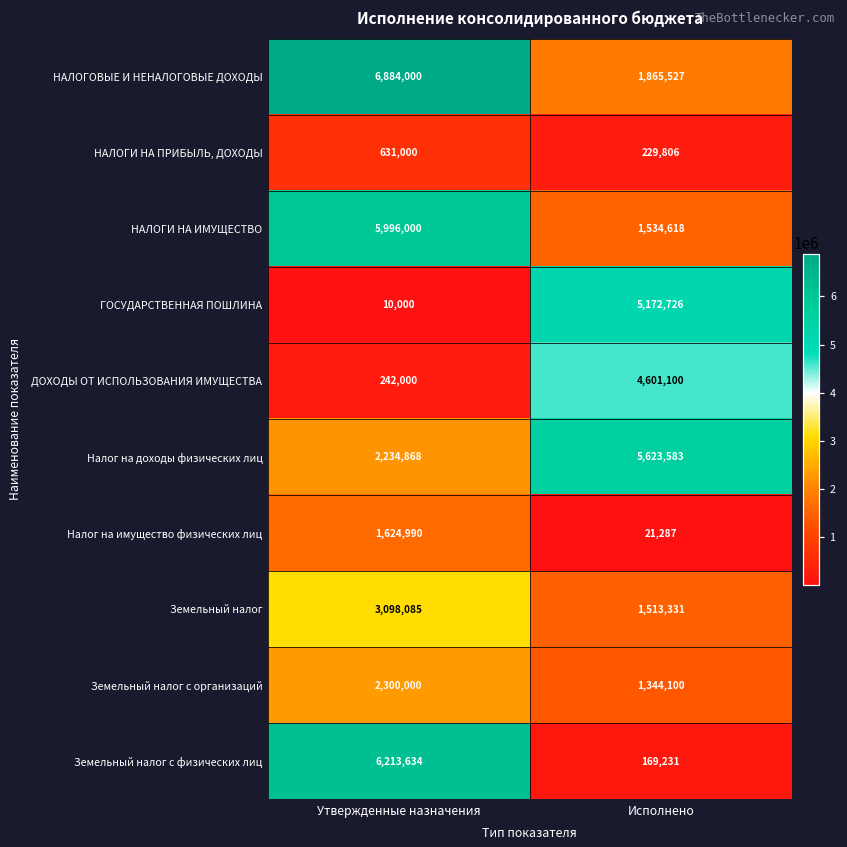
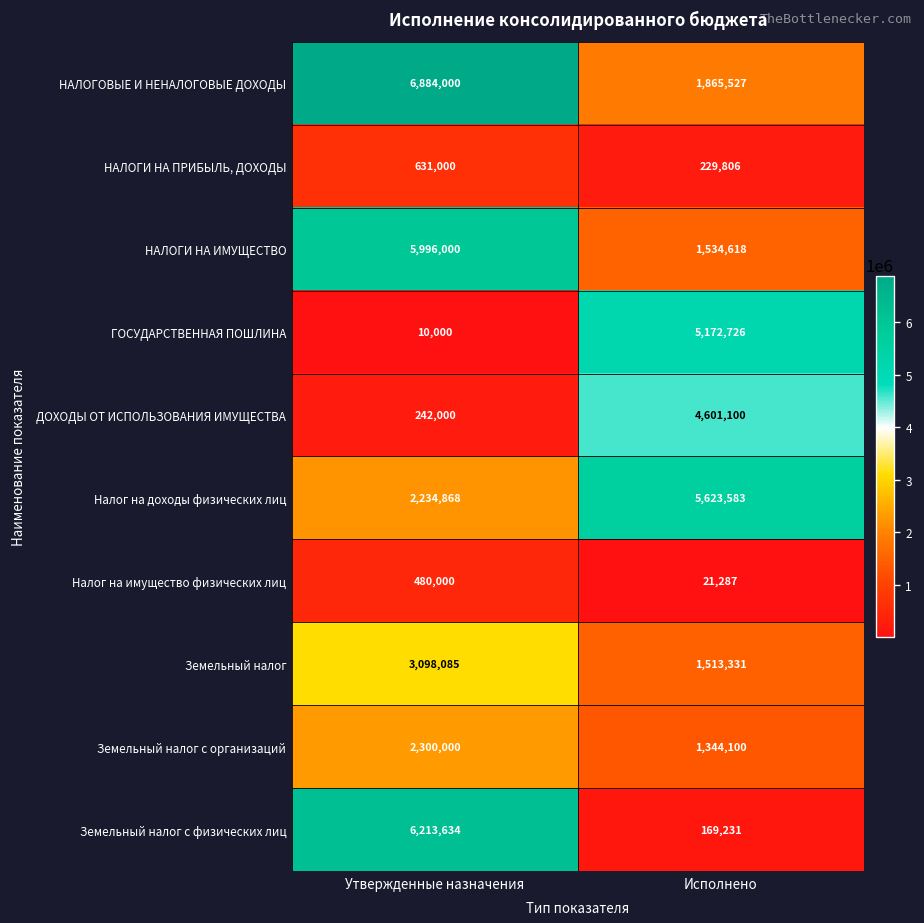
Налог на имущество физических лиц, Утвержденные назначения: 1,624,990 -> 480,000
